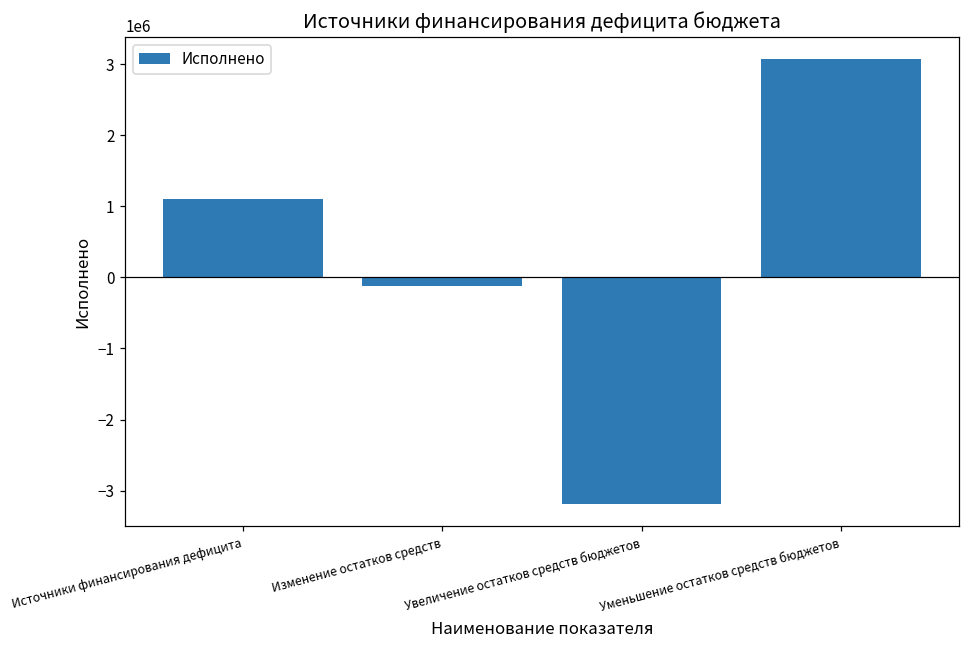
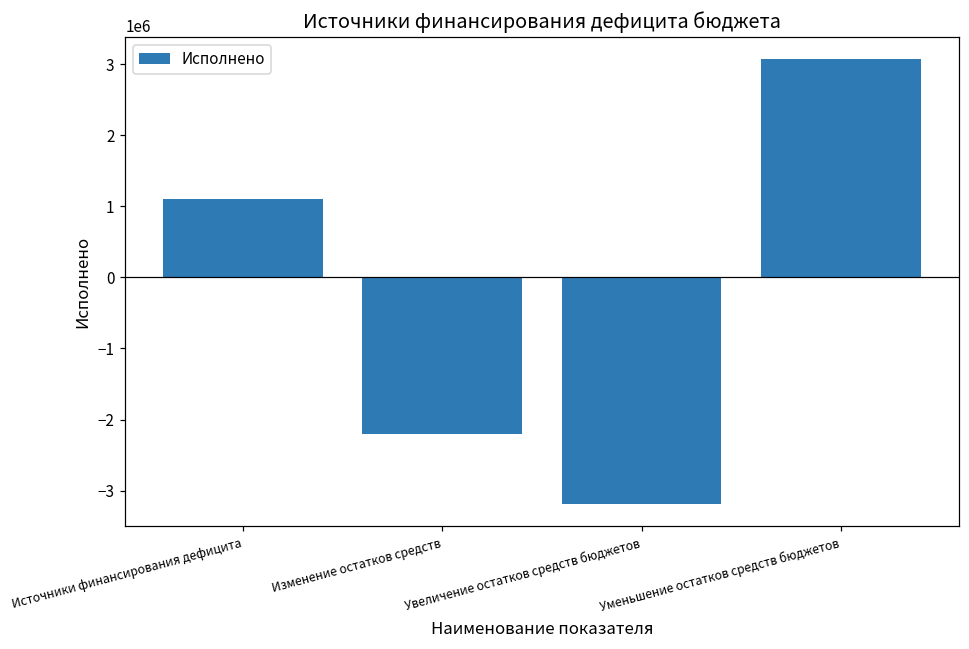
Изменение остатков средств: -100000 -> -2200000
